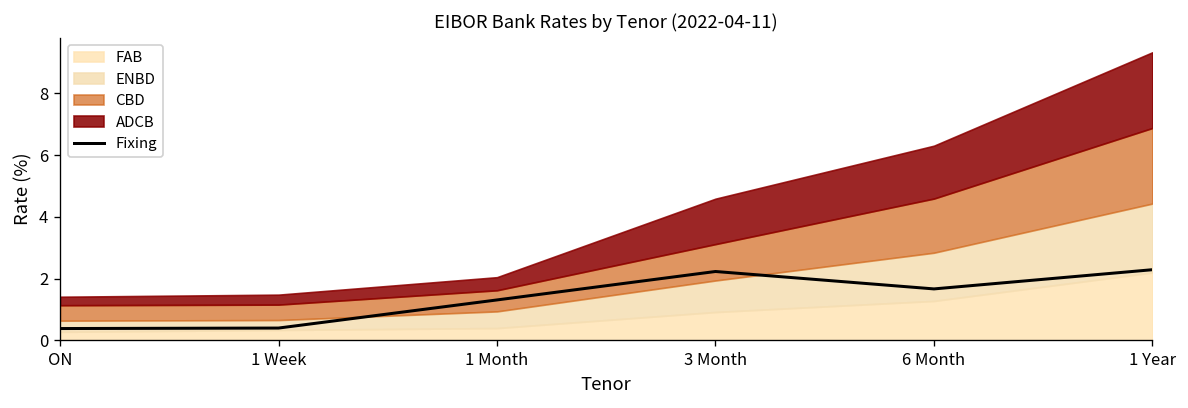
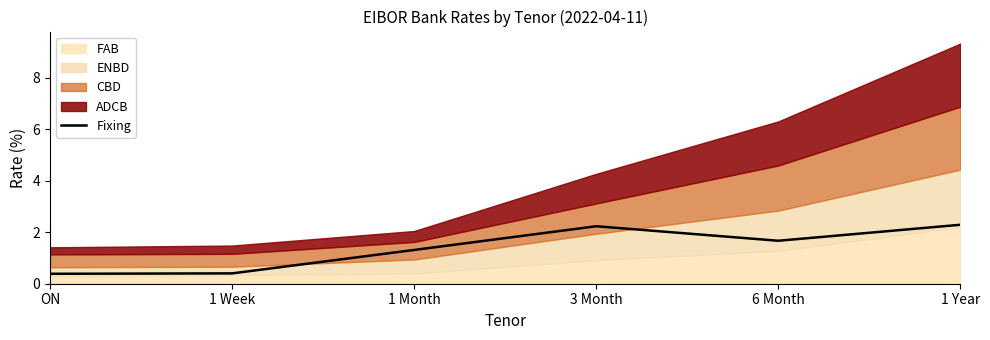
ADCB, 3 Month: 1.5 -> 1.2
